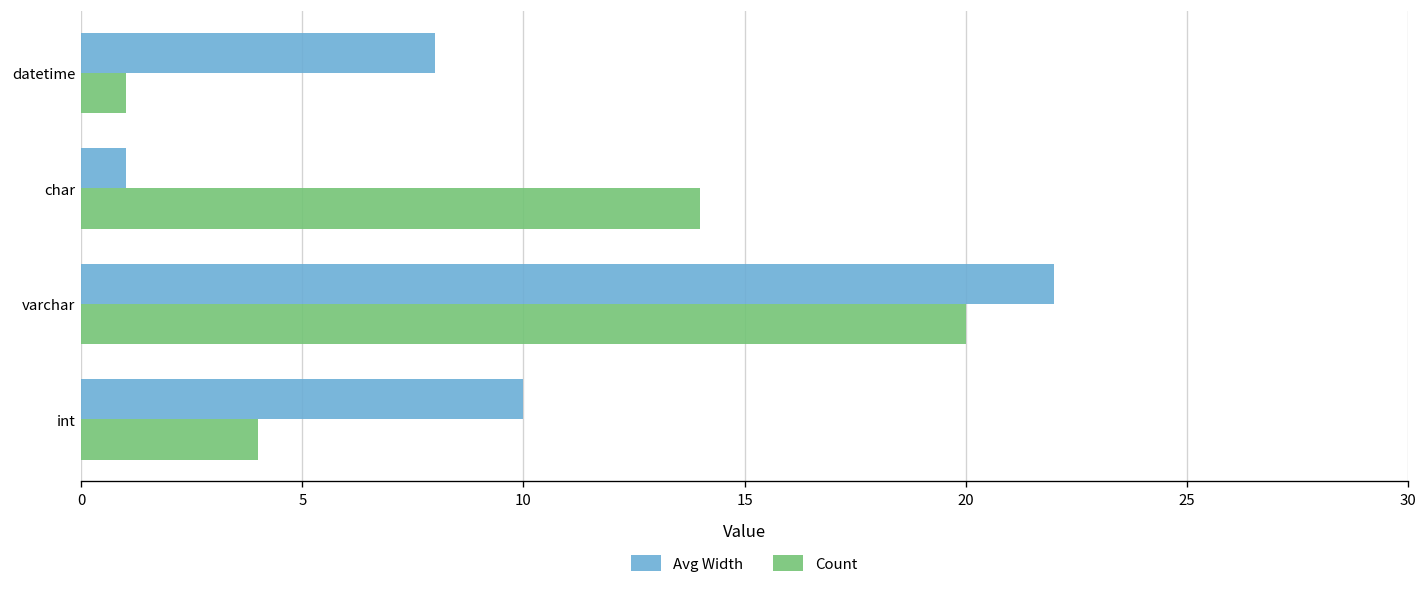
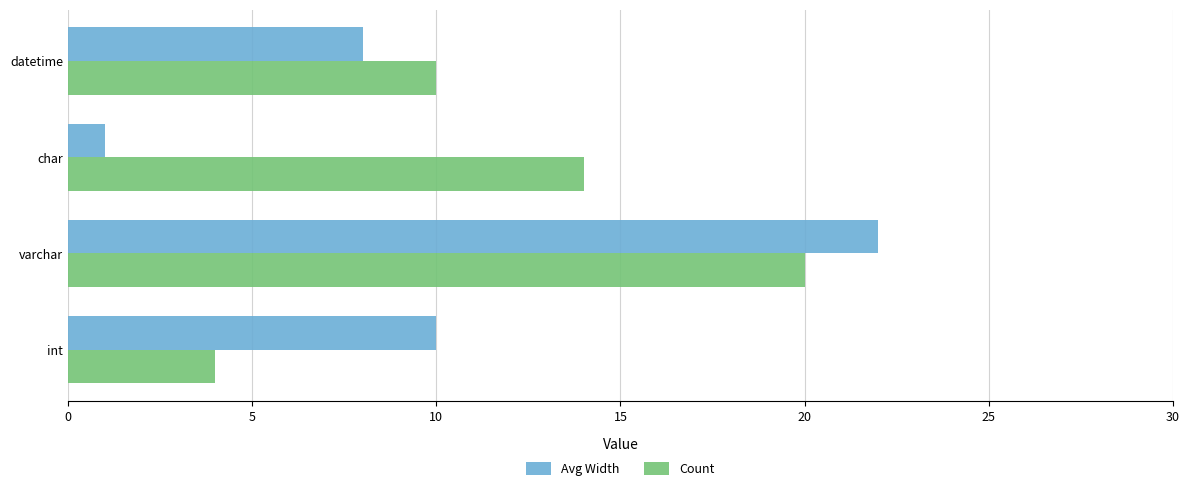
Count, datetime: 1 -> 10
